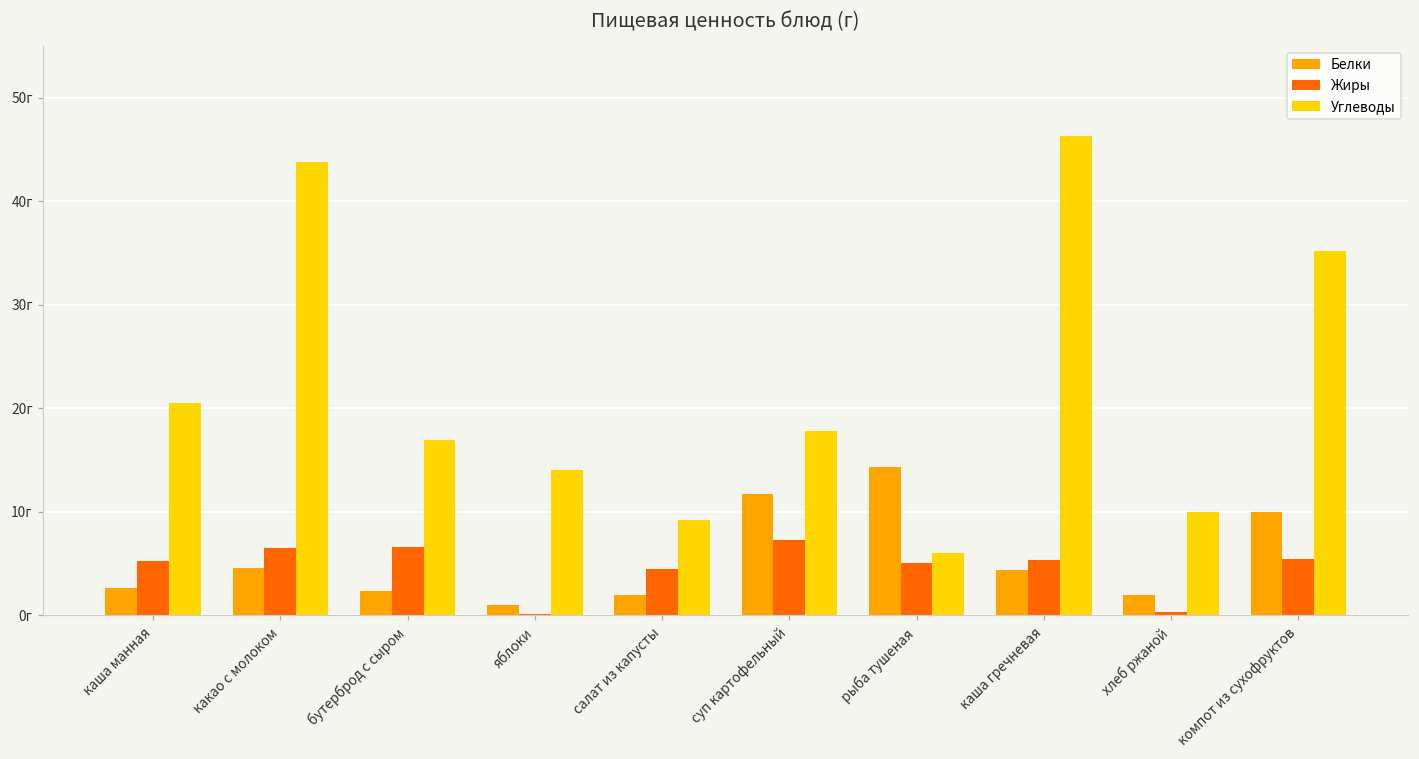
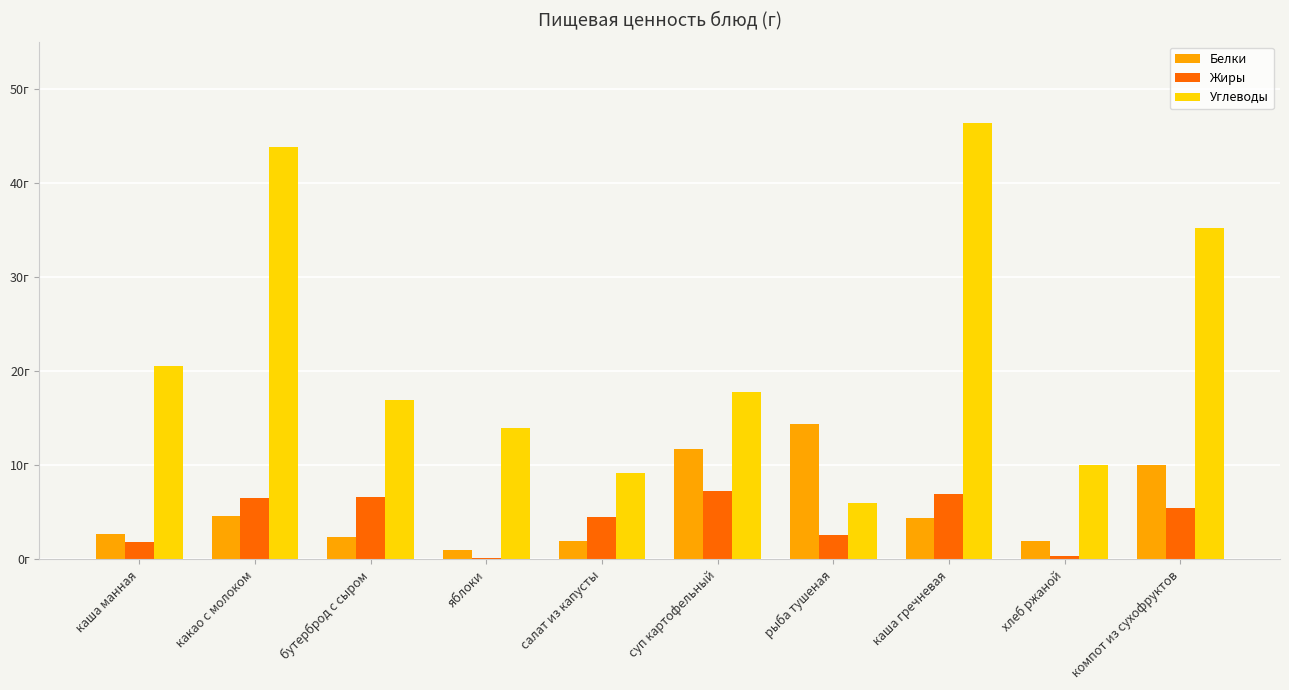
Жиры, каша манная: 5г -> 2г
Жиры, рыба тушеная: 5г -> 3г
Жиры, каша гречневая: 5г -> 7г
